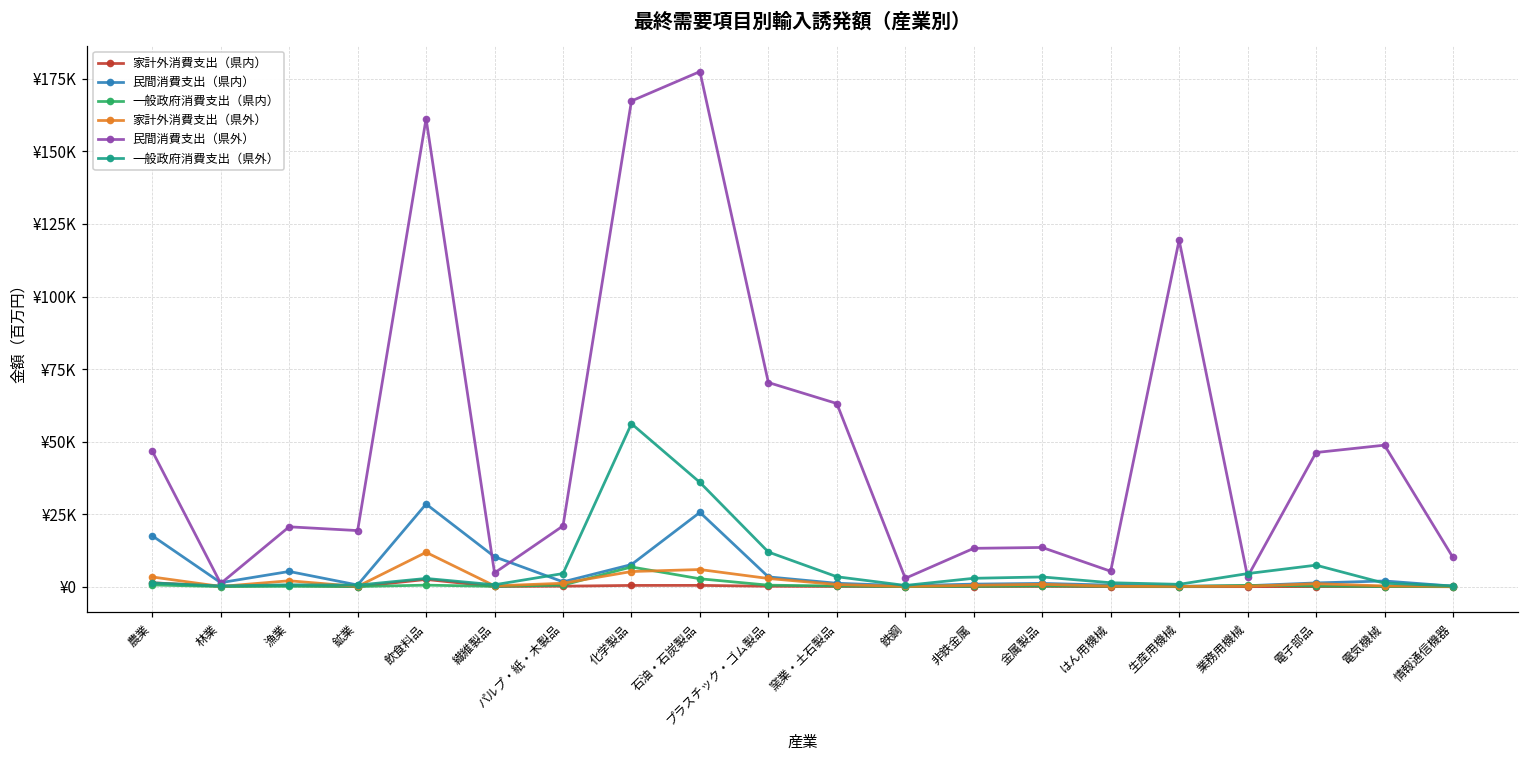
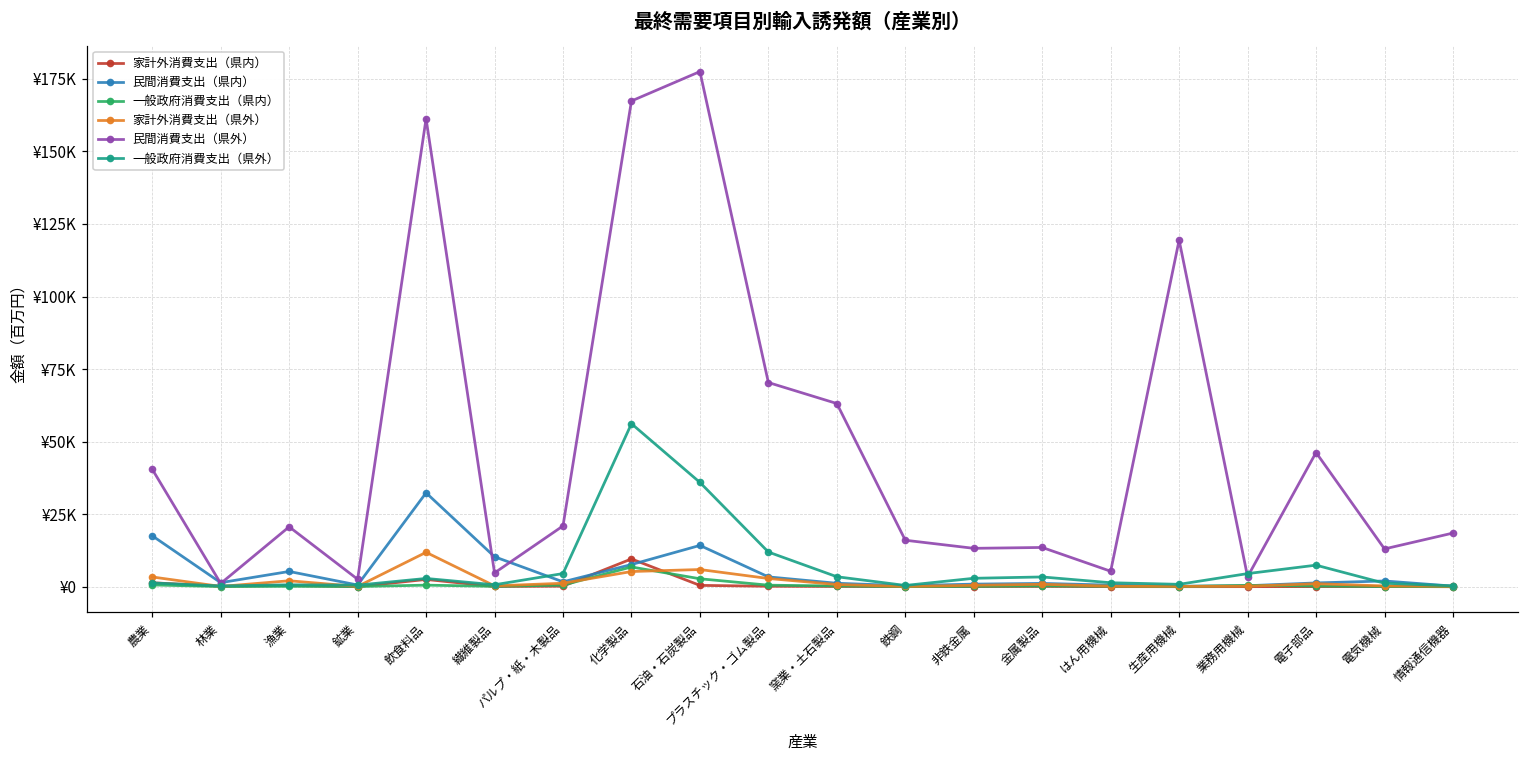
民間消費支出（県外）, 農業: ¥47000 -> ¥40000
民間消費支出（県外）, 鉱業: ¥19000 -> ¥3000
民間消費支出（県内）, 飲食料品: ¥28000 -> ¥32000
家計外消費支出（県内）, 化学製品: ¥0 -> ¥10000
民間消費支出（県内）, 石油・石炭製品: ¥26000 -> ¥14000
民間消費支出（県外）, 鉄鋼: ¥3000 -> ¥16000
民間消費支出（県外）, 電気機械: ¥49000 -> ¥13000
民間消費支出（県外）, 情報通信機器: ¥10000 -> ¥18000
